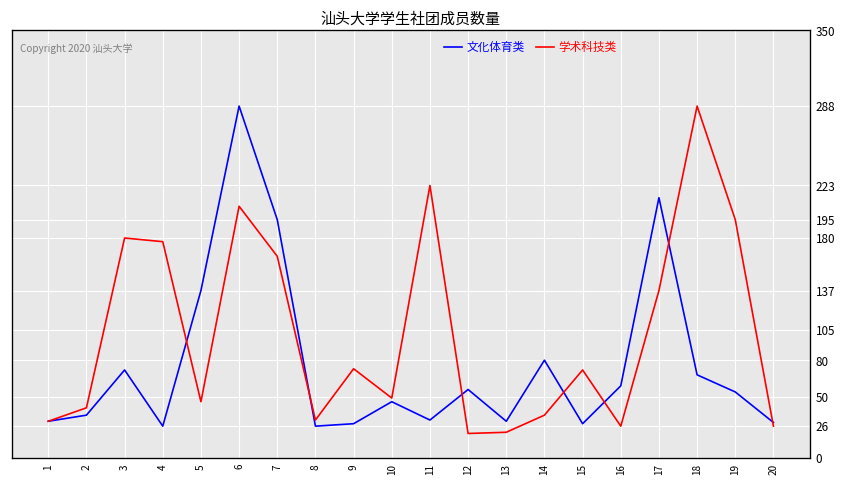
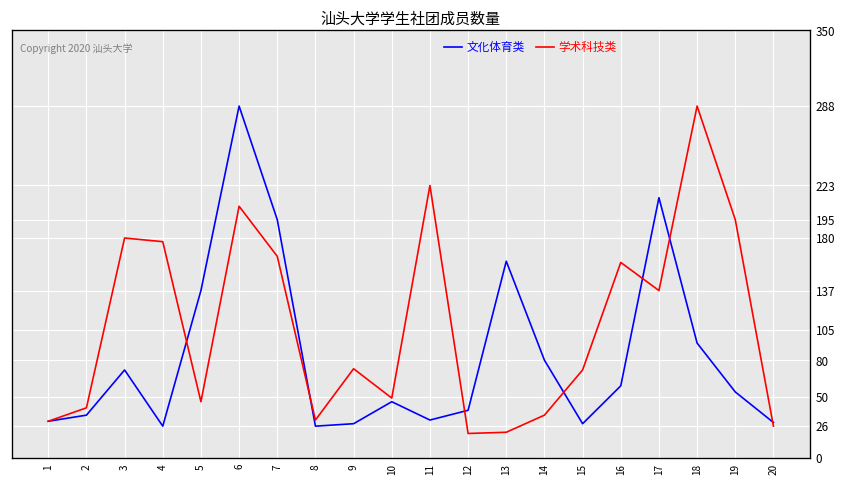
文化体育类, 12: 56 -> 39
文化体育类, 13: 30 -> 161
学术科技类, 16: 26 -> 160
文化体育类, 18: 68 -> 94
